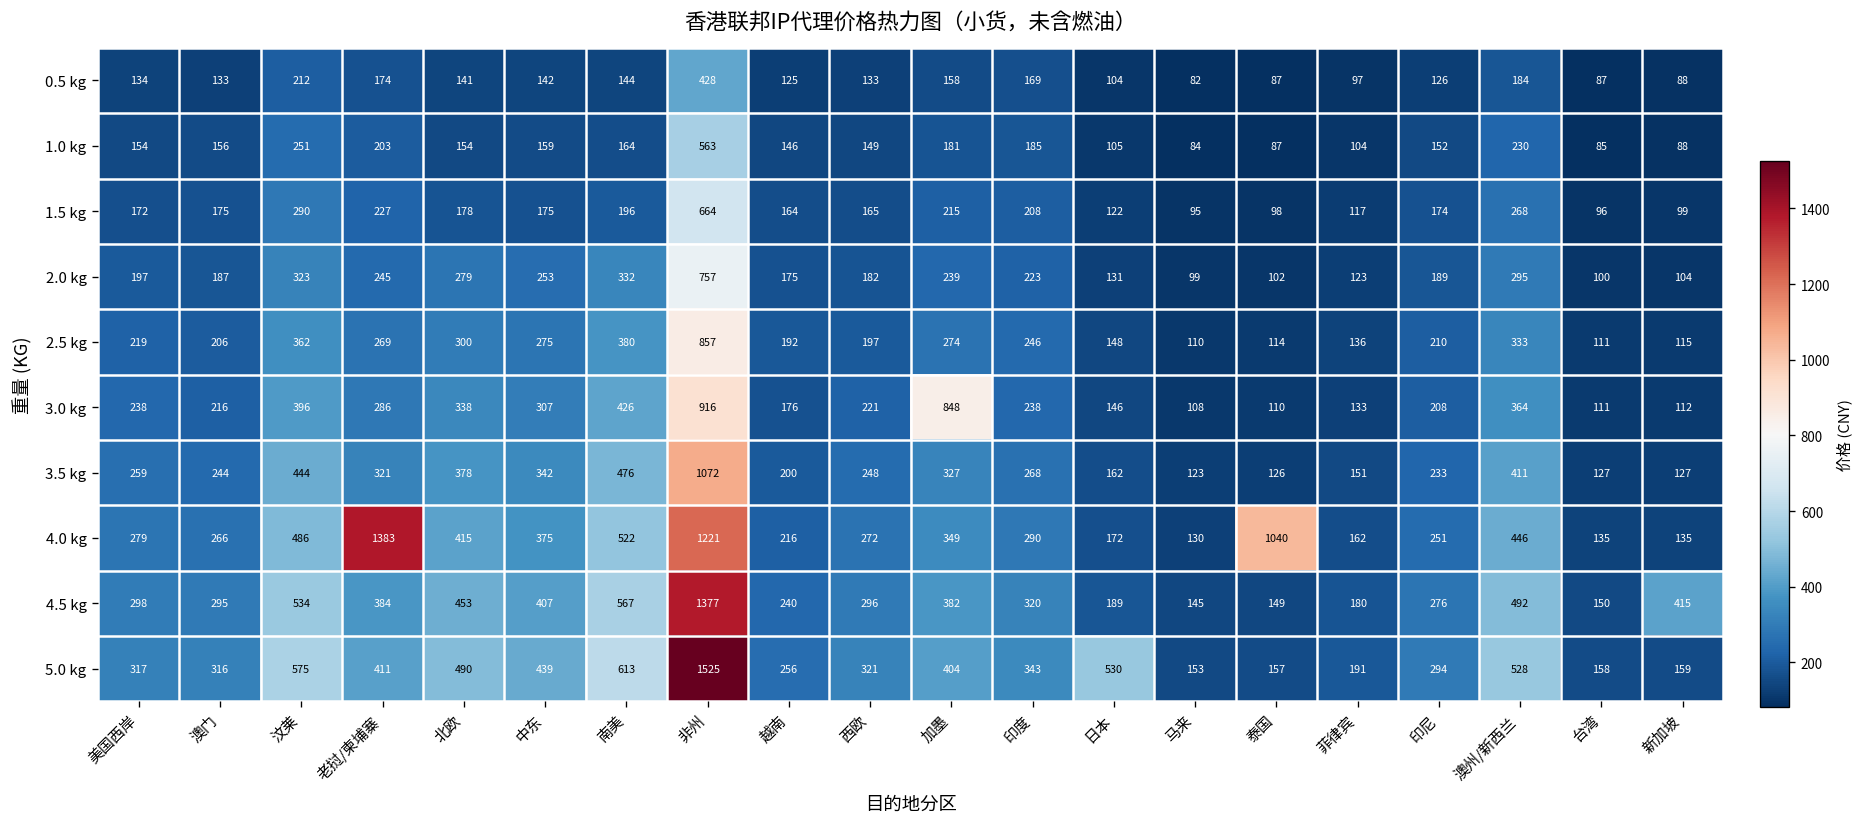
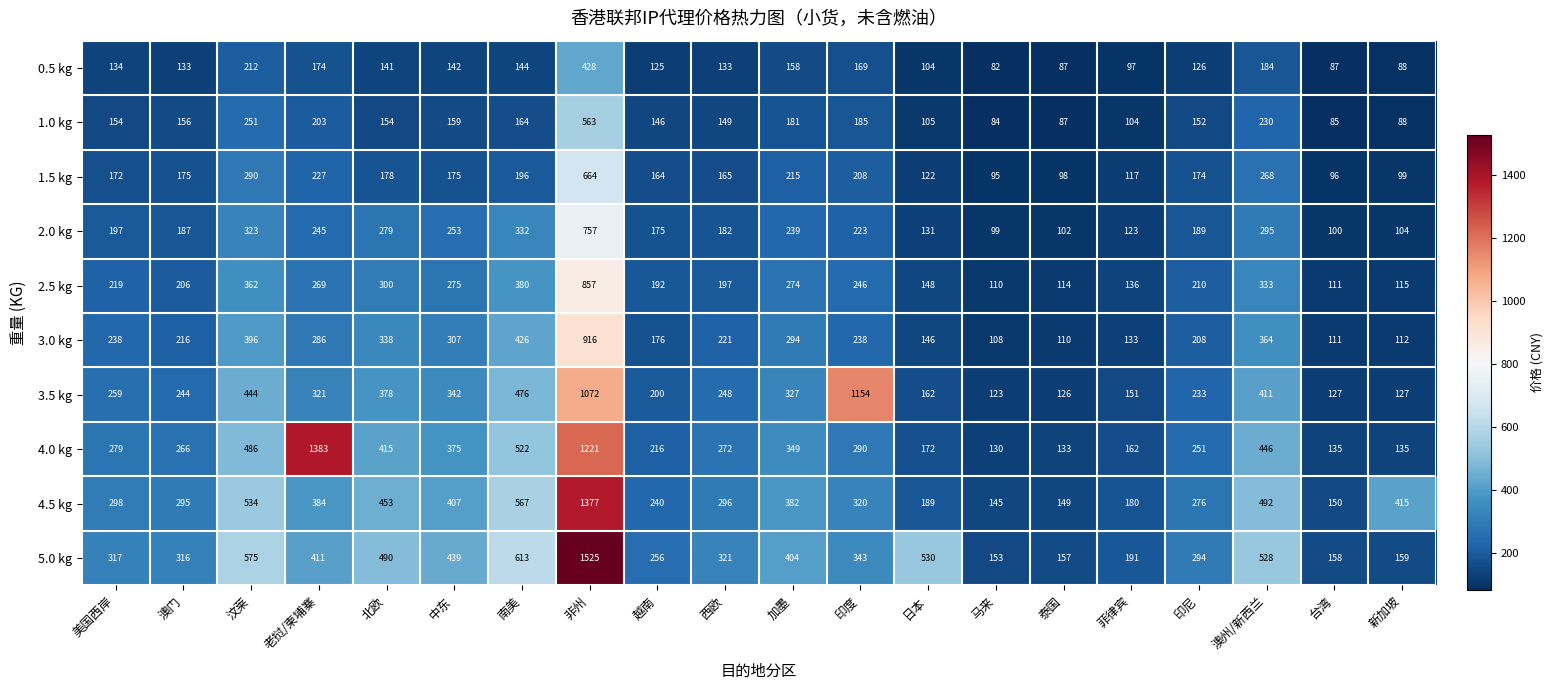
3.0 kg, 加墨: 848 -> 294
3.5 kg, 印度: 268 -> 1154
4.0 kg, 泰国: 1040 -> 133
